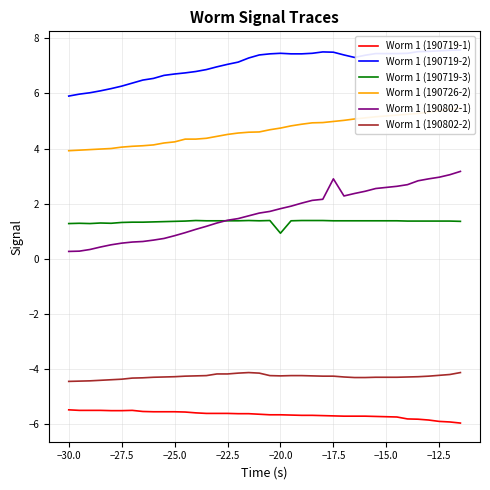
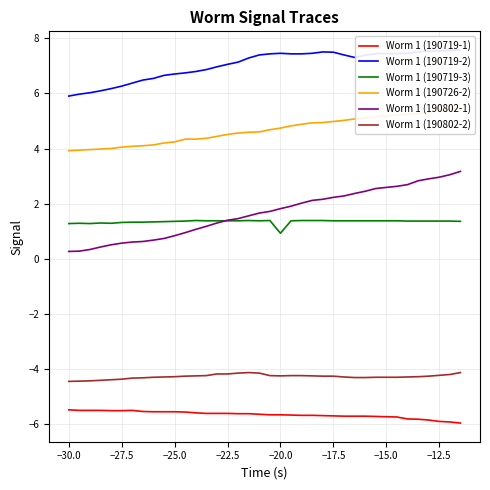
Worm 1 (190802-1), −17.5: 2.9 -> 2.2
